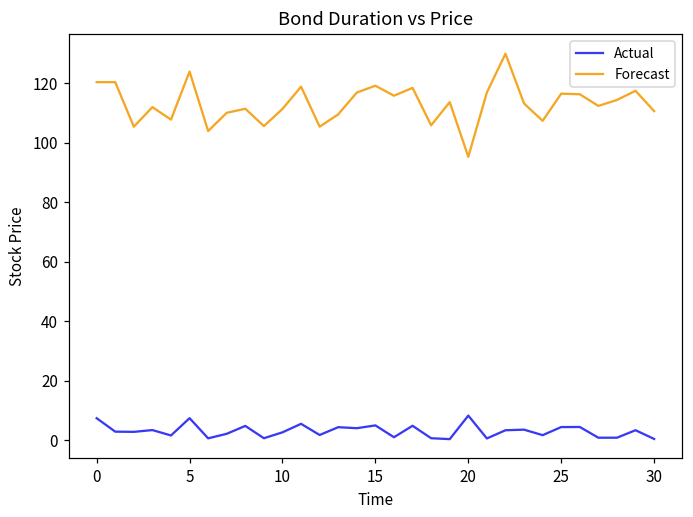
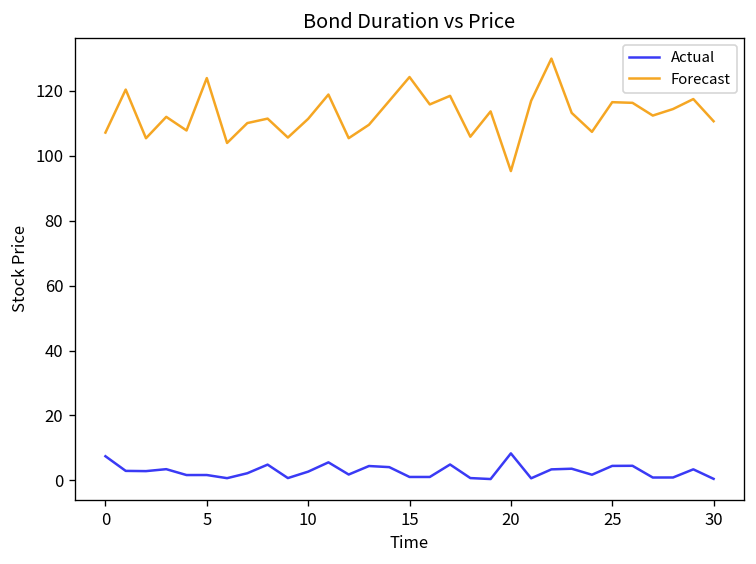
Forecast, 0: 120 -> 107
Actual, 5: 7 -> 2
Actual, 15: 5 -> 1
Forecast, 15: 119 -> 124
